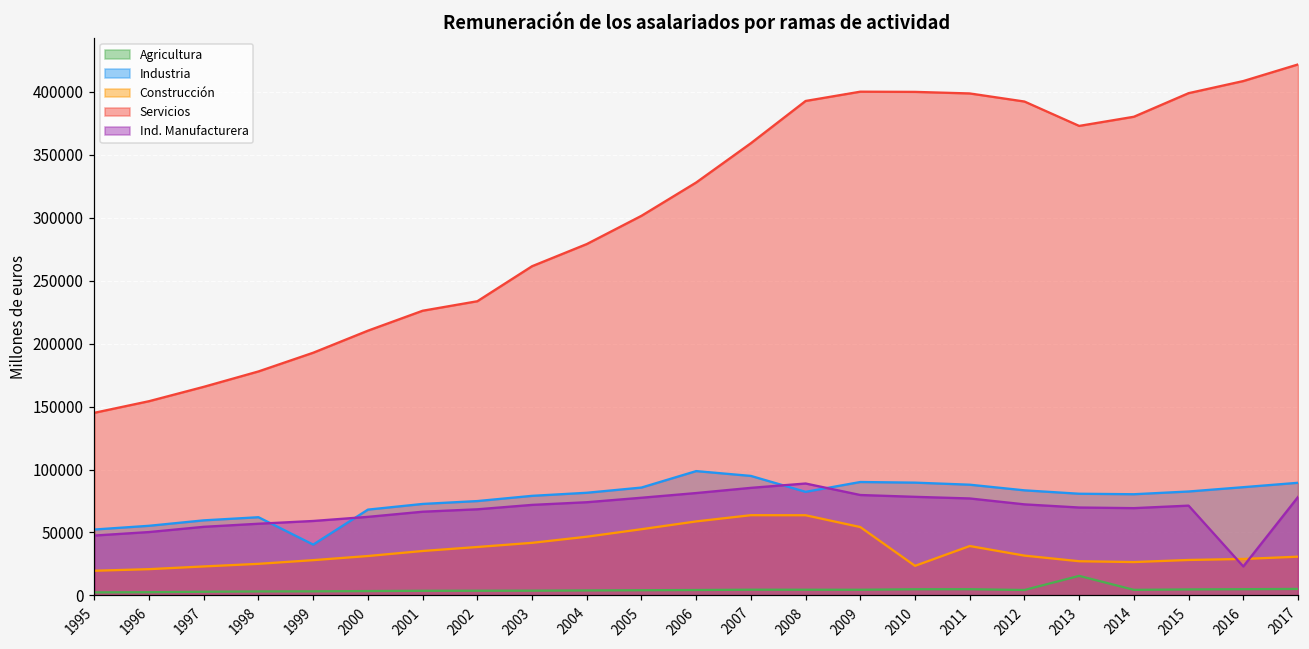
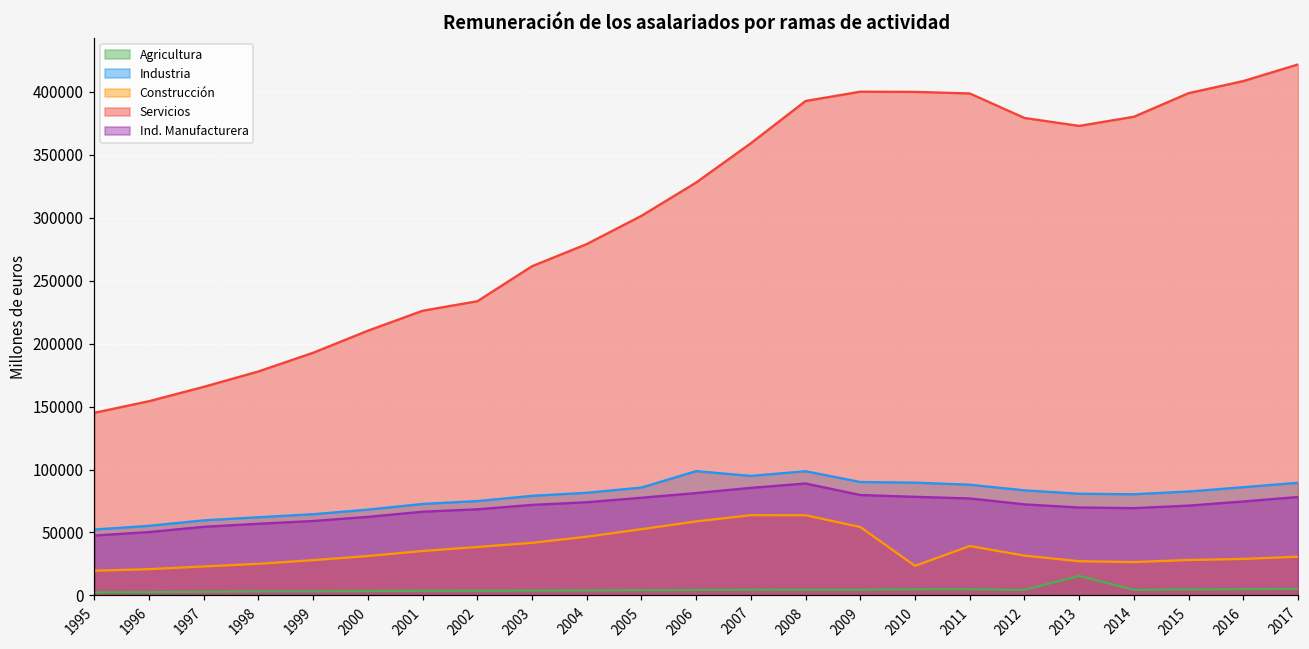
Industria, 1999: 40000 -> 65000
Industria, 2008: 82000 -> 99000
Servicios, 2012: 392000 -> 379000
Ind. Manufacturera, 2016: 23000 -> 75000
